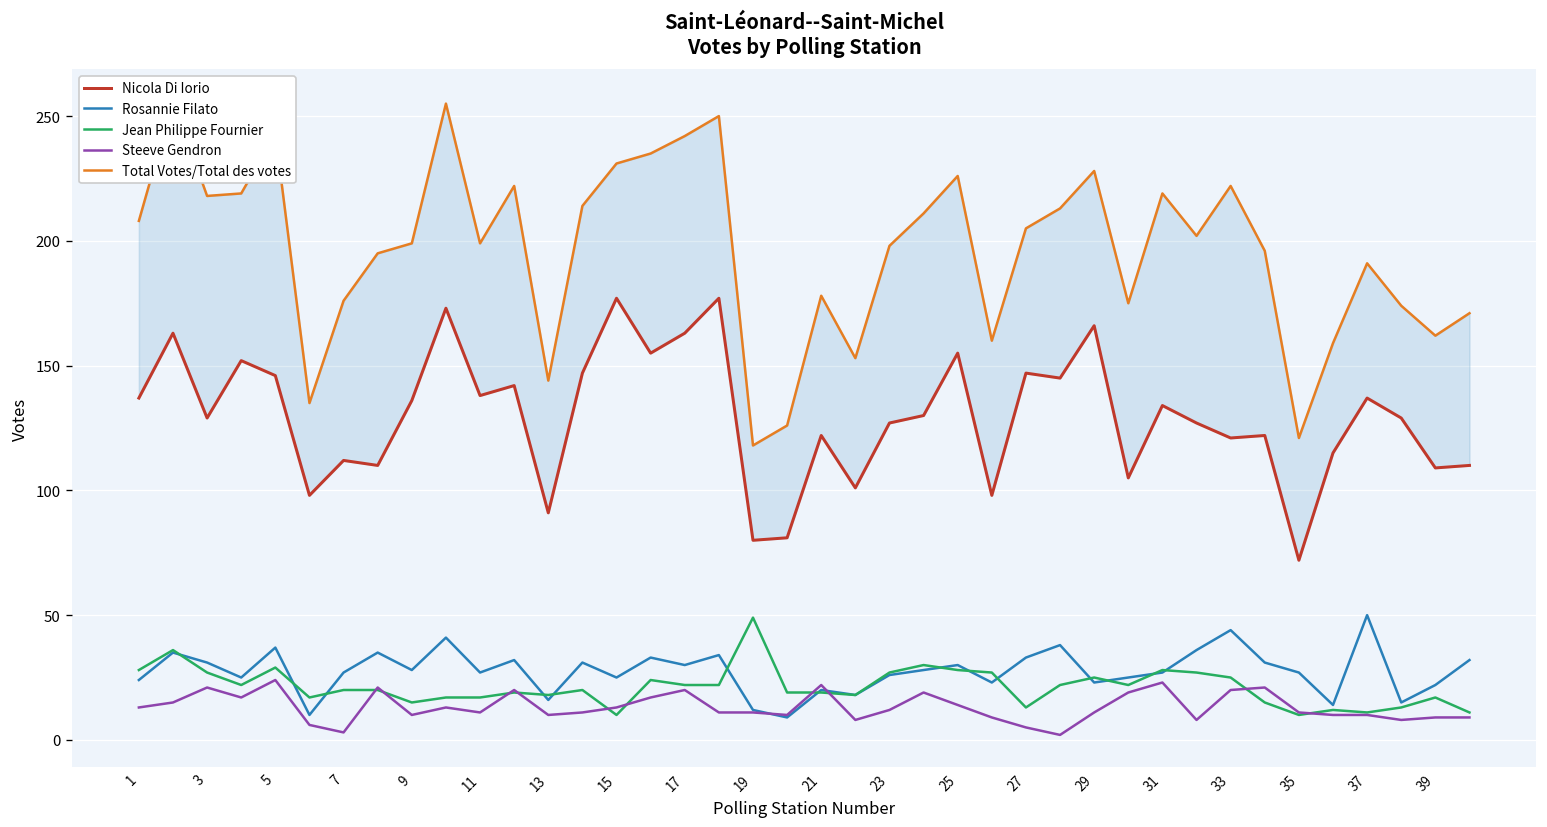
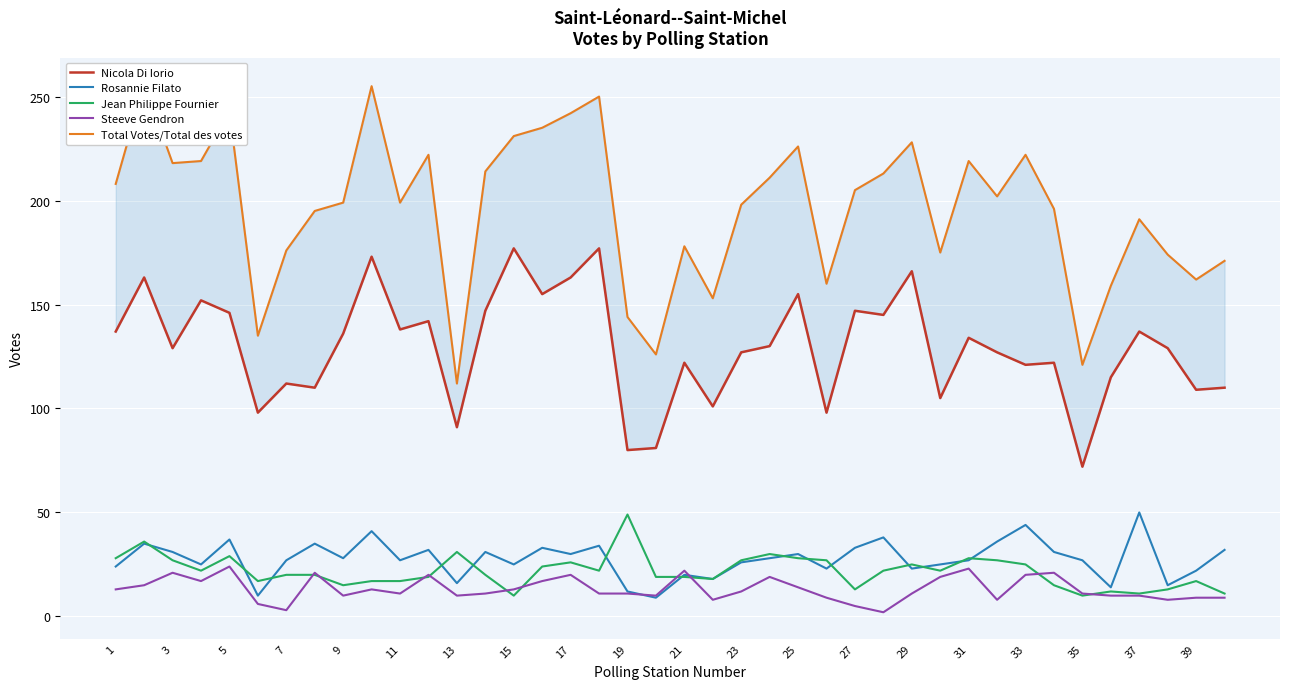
Jean Philippe Fournier, 13: 18 -> 31
Total Votes/Total des votes, 13: 144 -> 112
Jean Philippe Fournier, 17: 22 -> 26
Total Votes/Total des votes, 19: 118 -> 144
